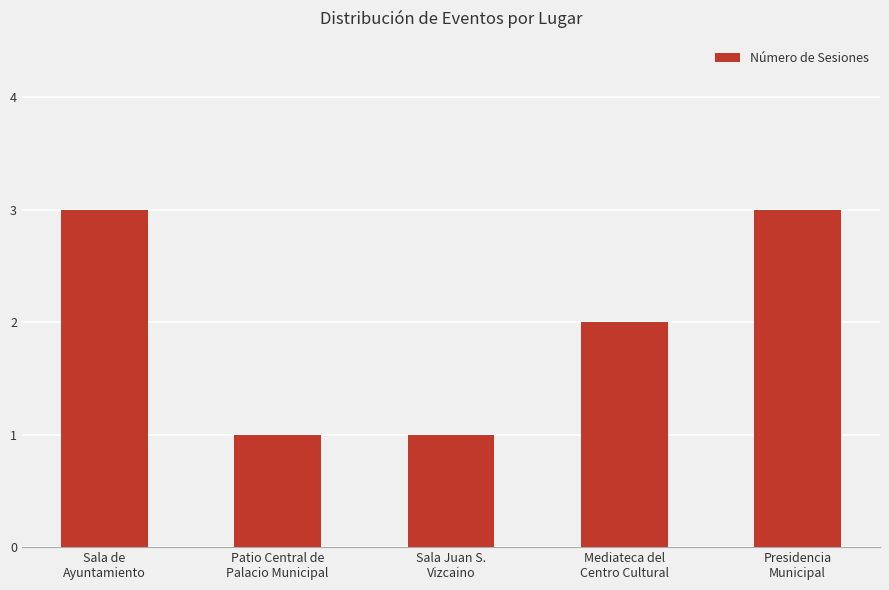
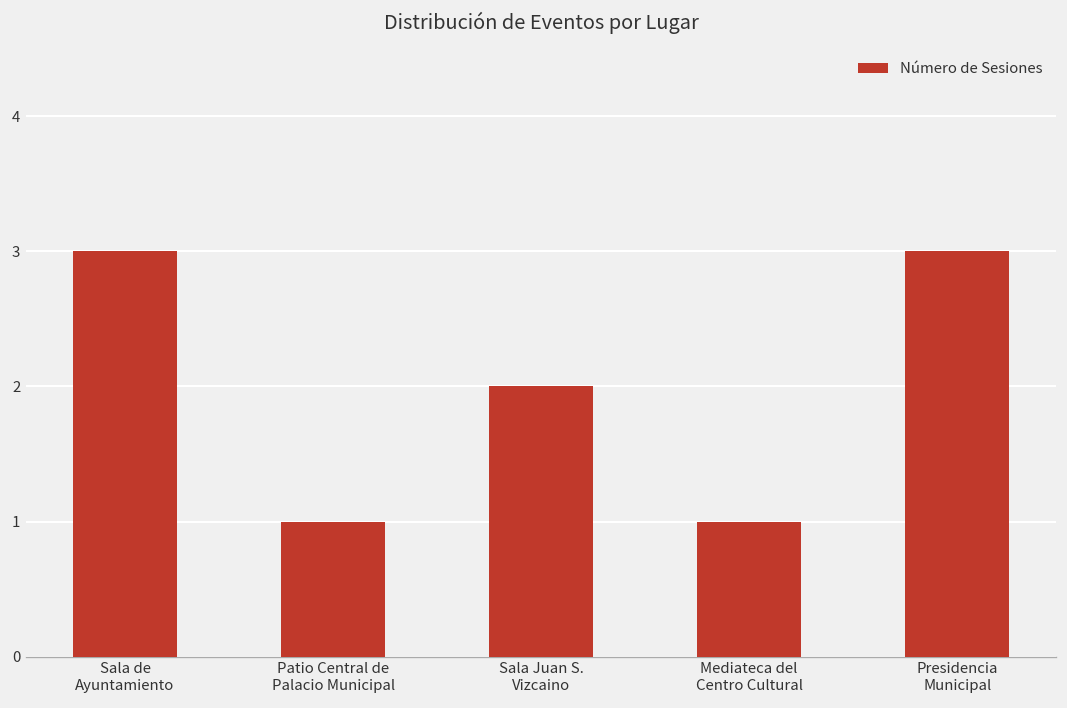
Sala Juan S. Vizcaino: 1 -> 2
Mediateca del Centro Cultural: 2 -> 1
